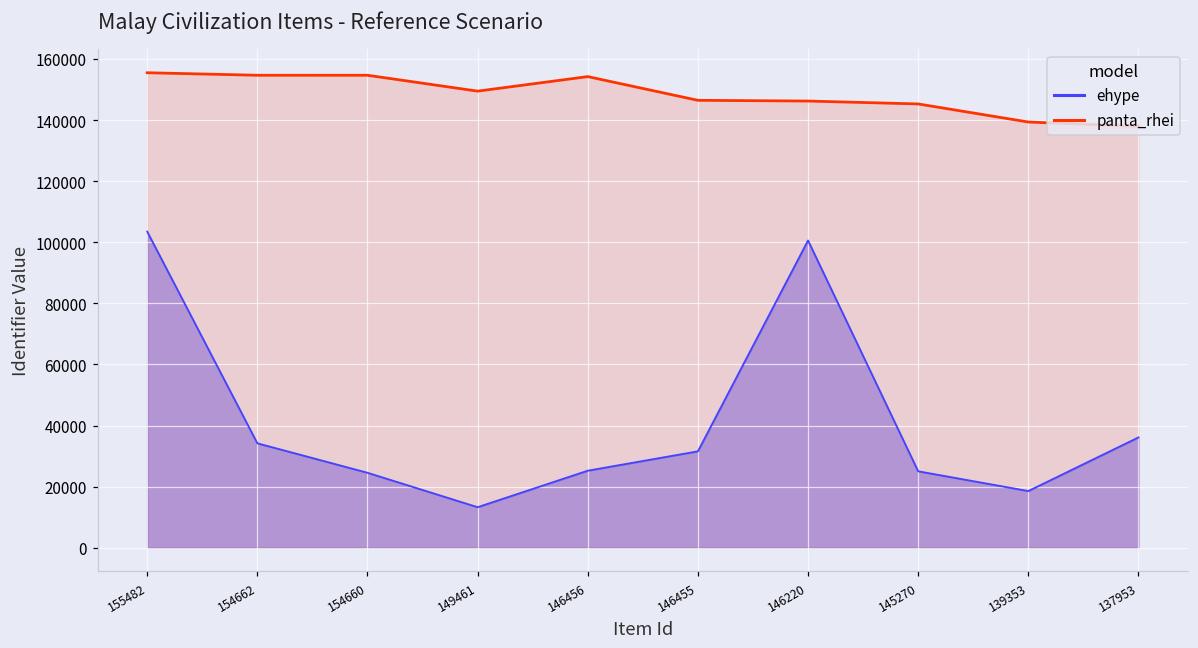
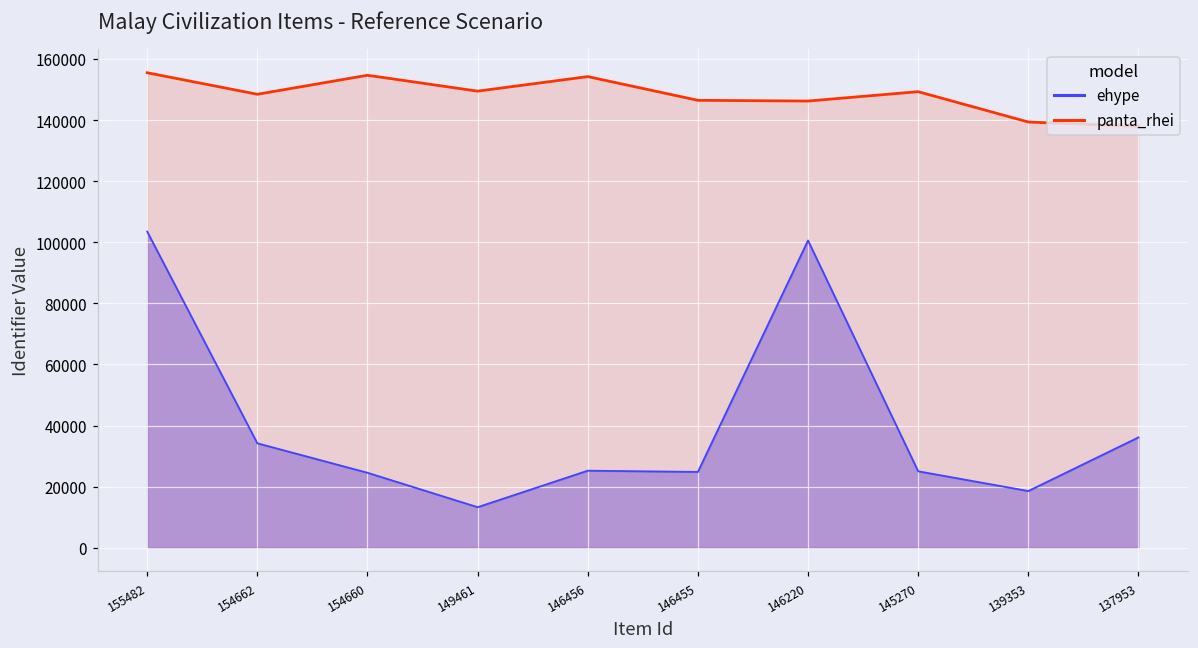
panta_rhei, 154662: 155000 -> 148000
ehype, 146455: 32000 -> 25000
panta_rhei, 145270: 145000 -> 149000
